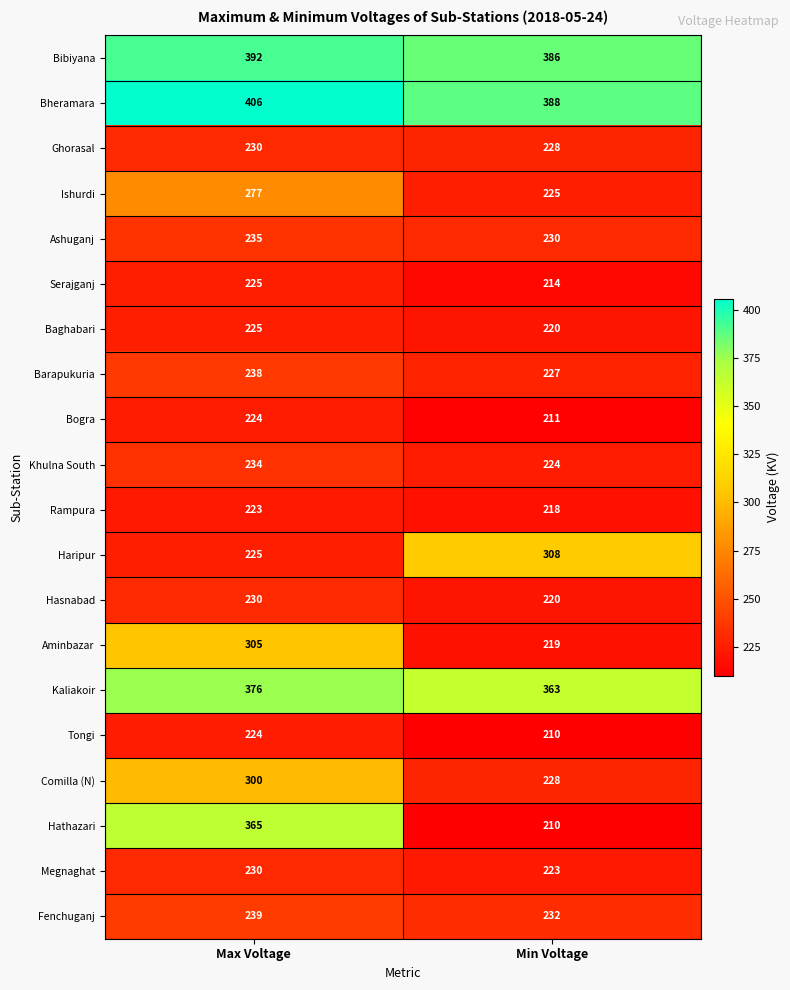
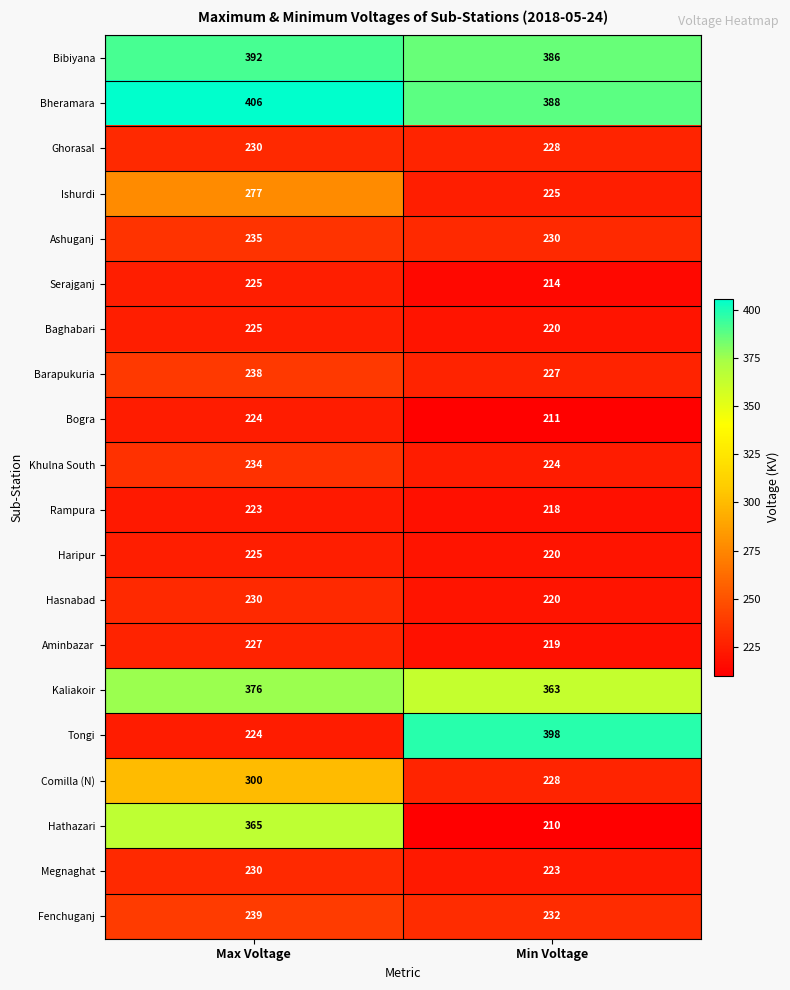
Haripur, Min Voltage: 308 -> 220
Aminbazar, Max Voltage: 305 -> 227
Tongi, Min Voltage: 210 -> 398
